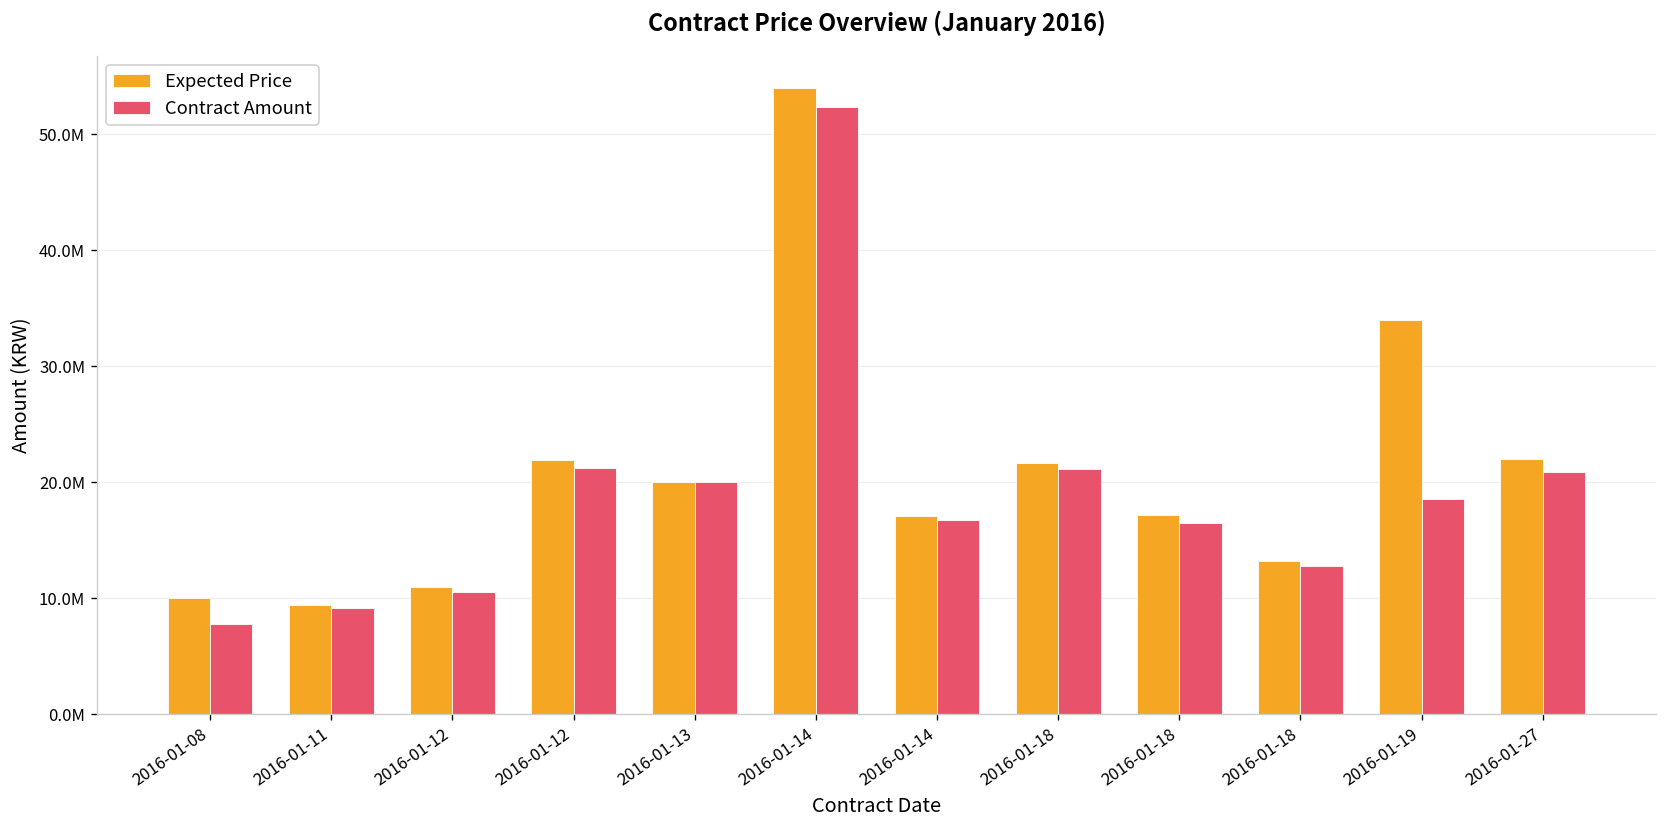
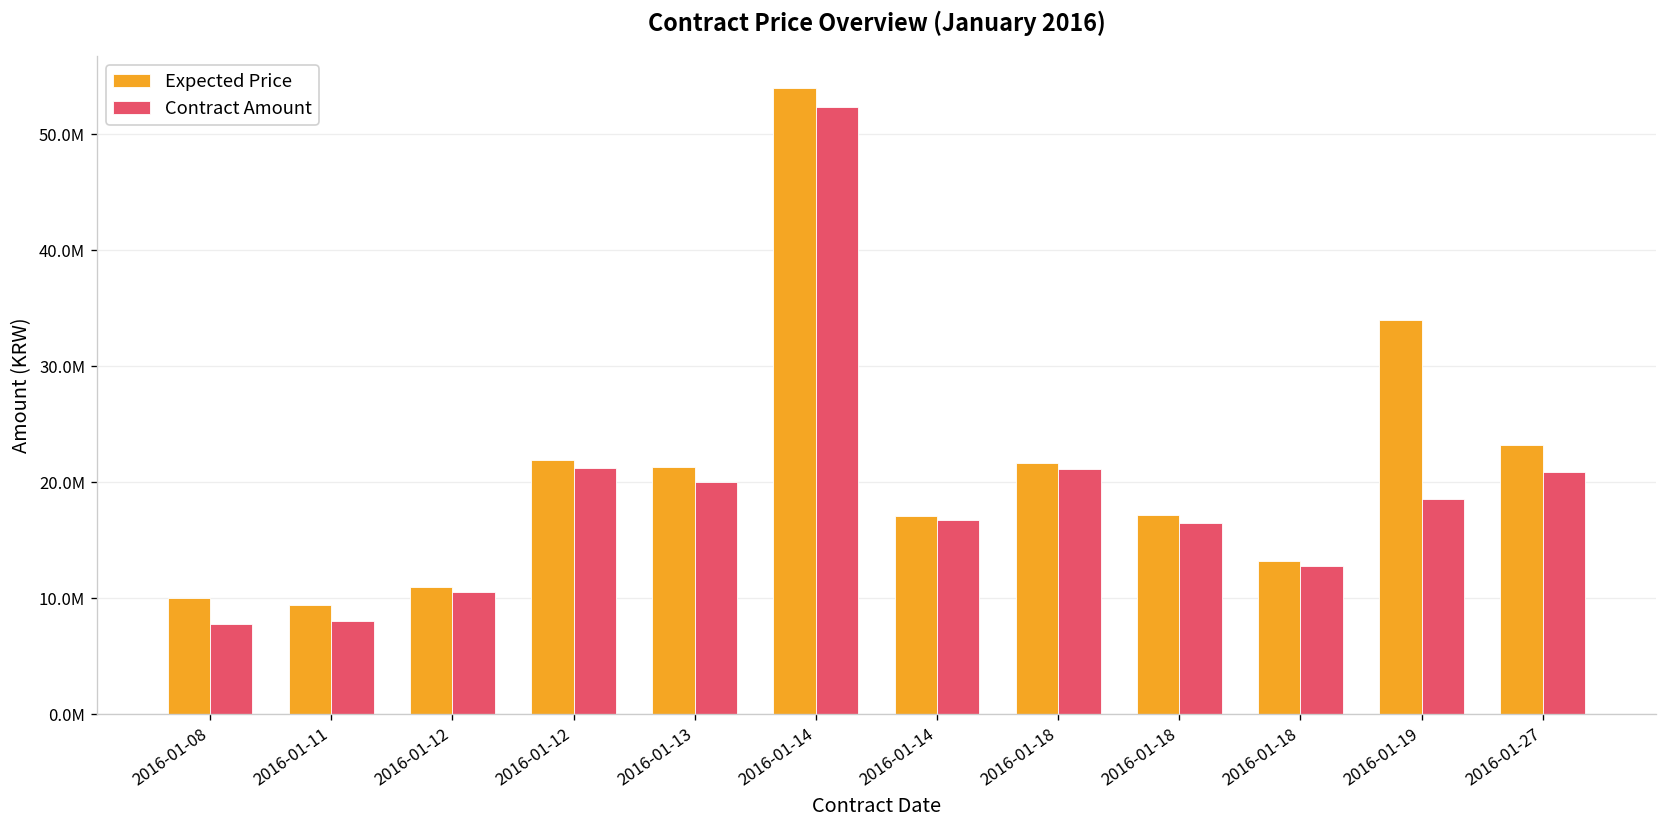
Contract Amount, 2016-01-11: 9000000 -> 8000000
Expected Price, 2016-01-13: 20000000 -> 21000000
Expected Price, 2016-01-27: 22000000 -> 23000000
